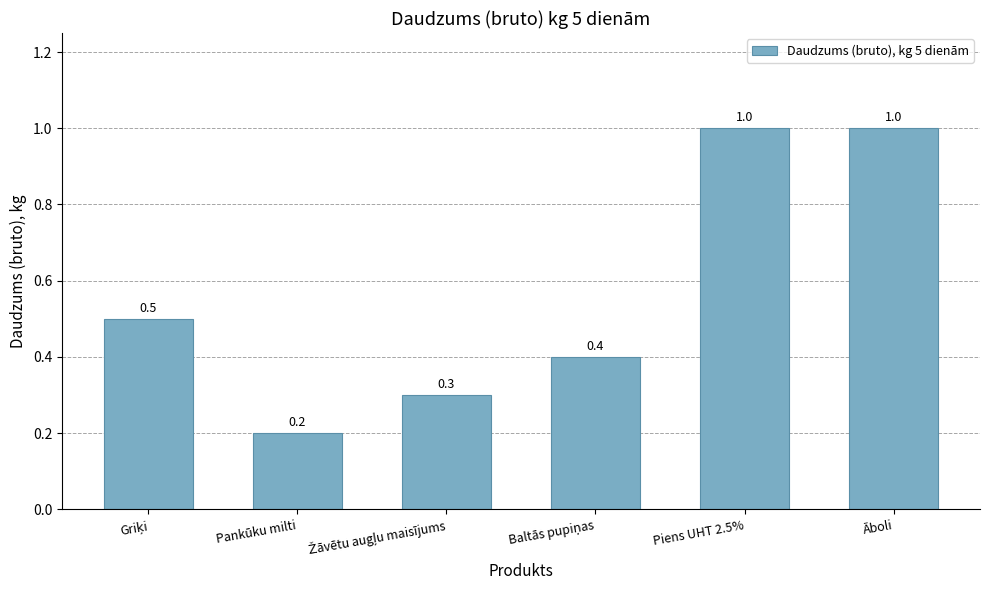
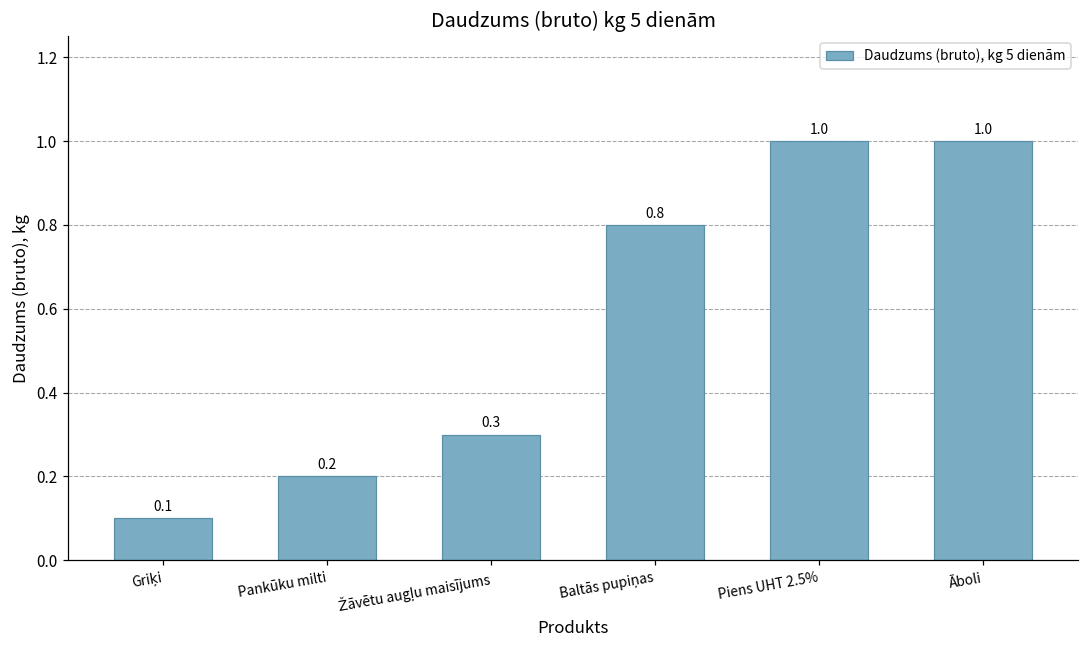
Griķi: 0.5 -> 0.1
Baltās pupiņas: 0.4 -> 0.8
